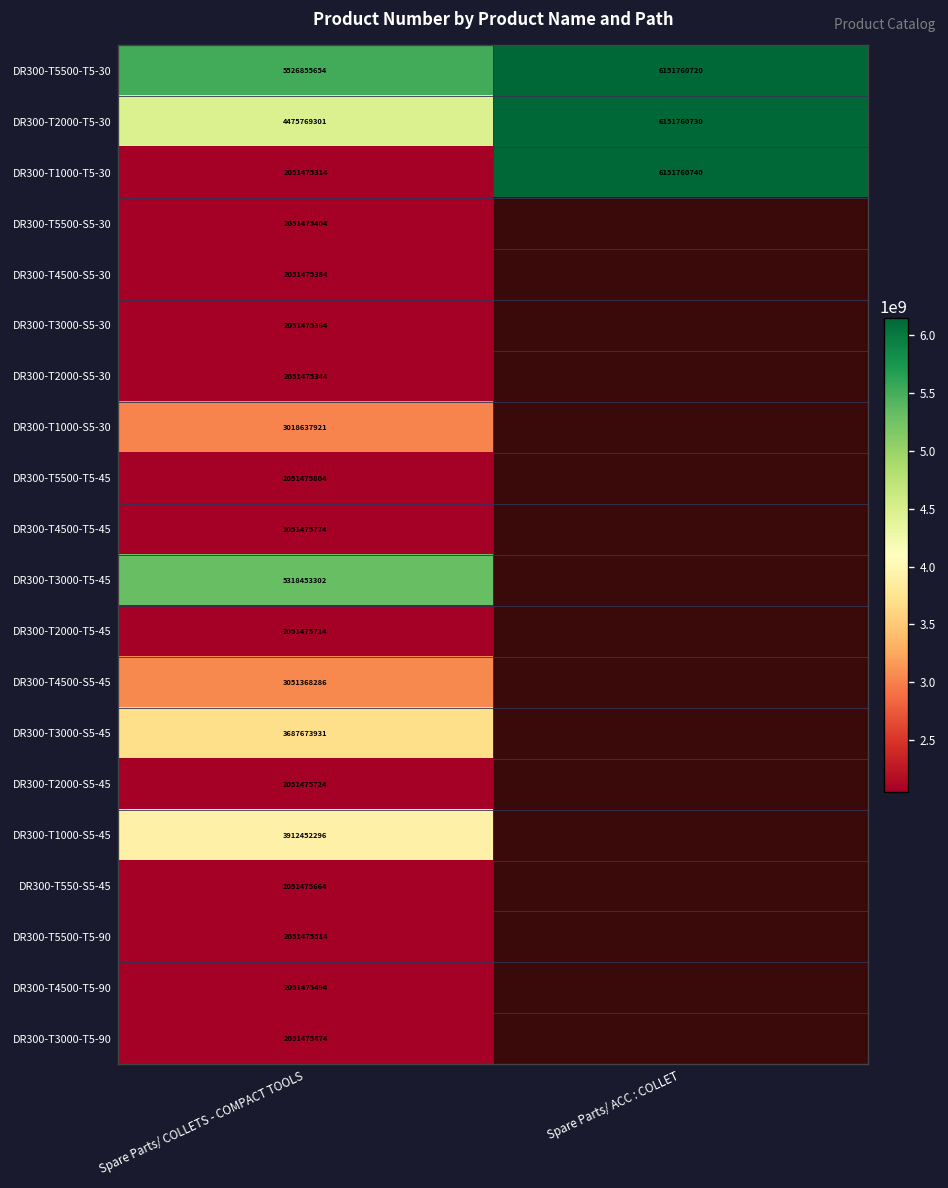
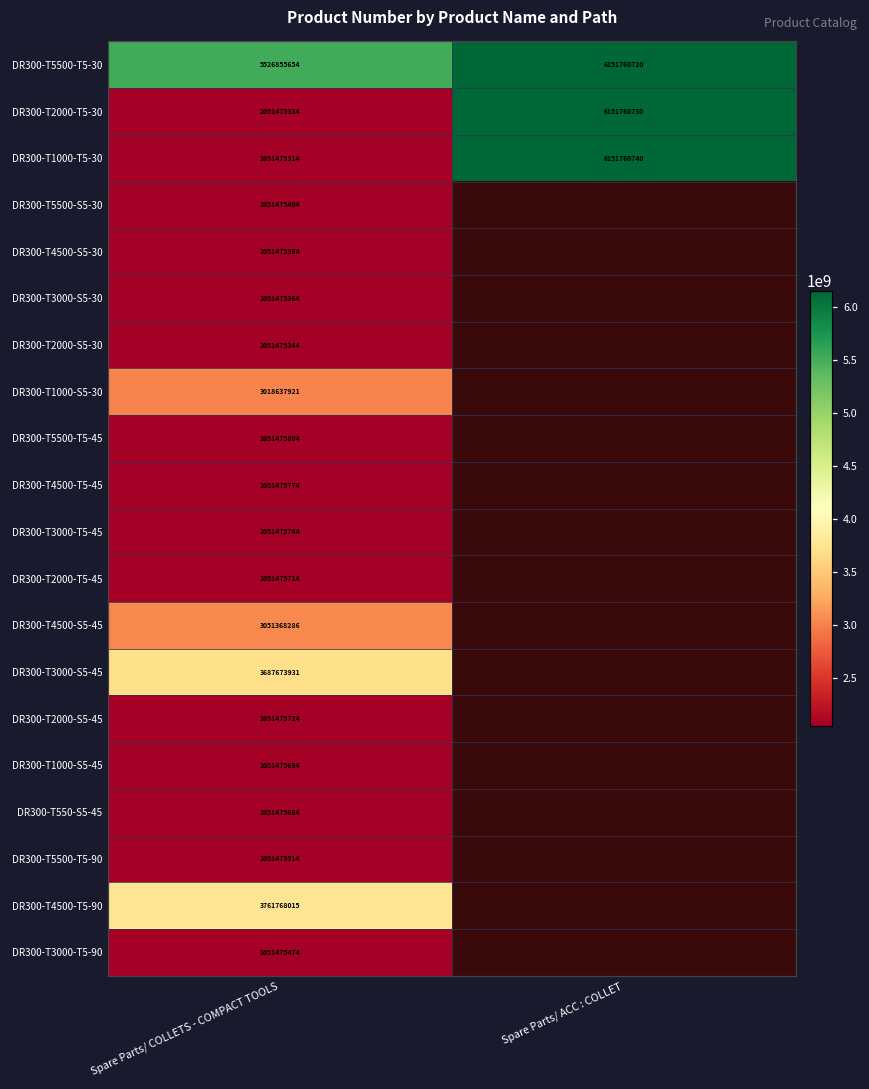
DR300-T2000-T5-30, Spare Parts/ COLLETS - COMPACT TOOLS: 4475769301 -> 2051475334
DR300-T3000-T5-45, Spare Parts/ COLLETS - COMPACT TOOLS: 5318453302 -> 2051475744
DR300-T1000-S5-45, Spare Parts/ COLLETS - COMPACT TOOLS: 3912452296 -> 2051475694
DR300-T4500-T5-90, Spare Parts/ COLLETS - COMPACT TOOLS: 2051475494 -> 3761768015
